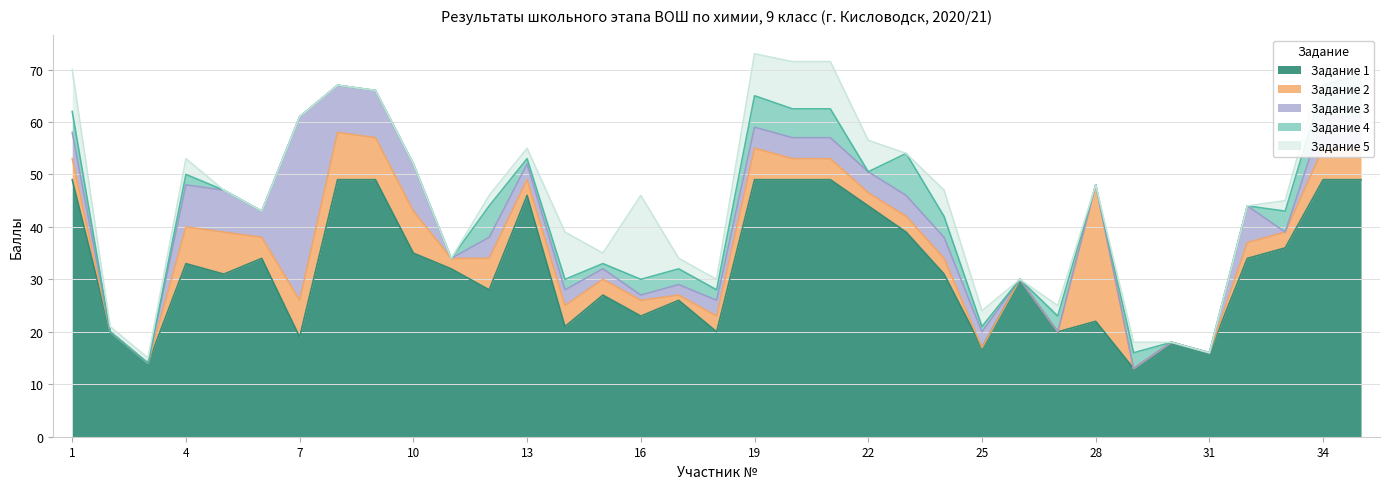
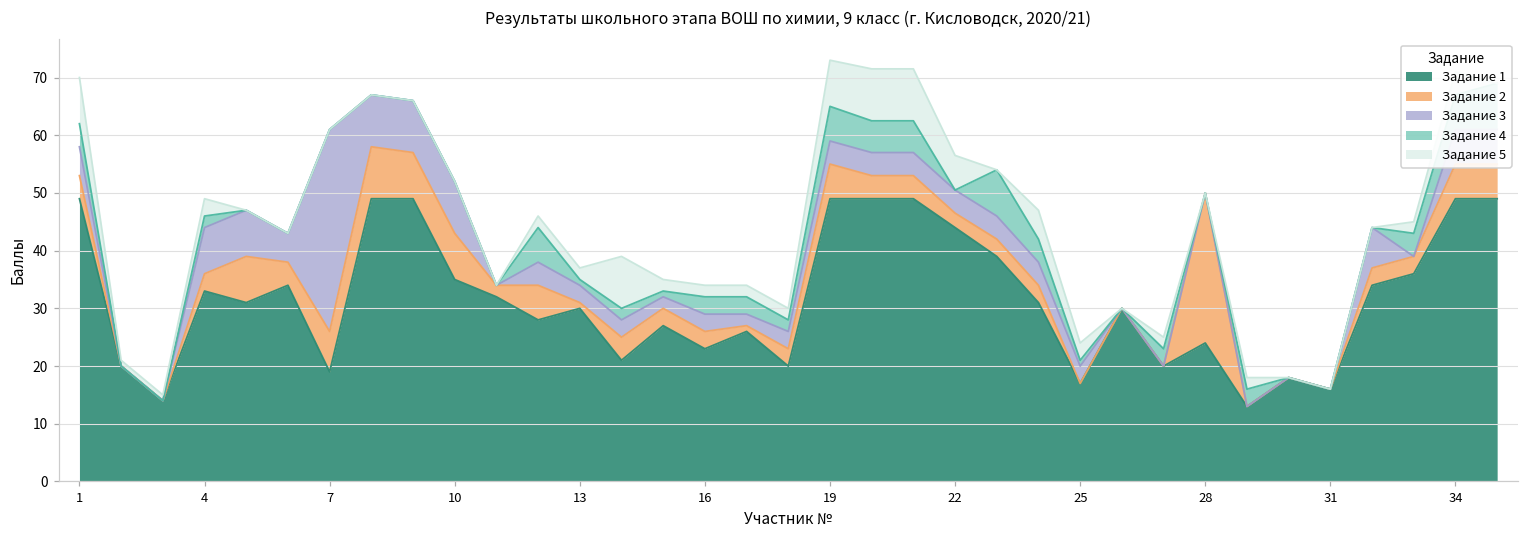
Задание 2, 4: 7 -> 3
Задание 1, 13: 46 -> 30
Задание 2, 13: 3 -> 1
Задание 3, 16: 1 -> 3
Задание 5, 16: 16 -> 2
Задание 1, 28: 22 -> 24
